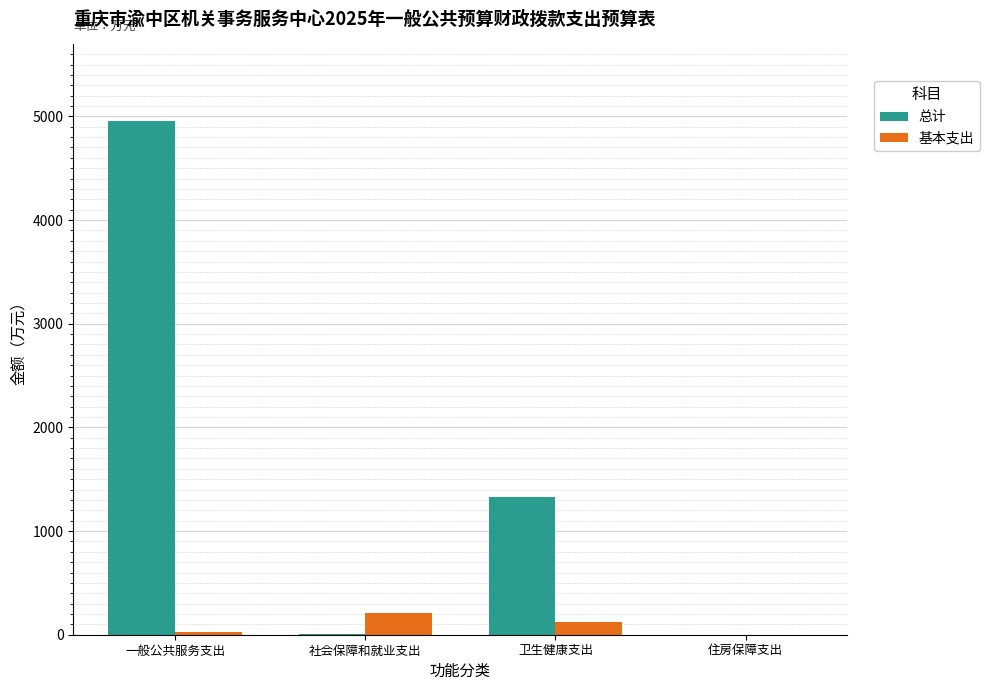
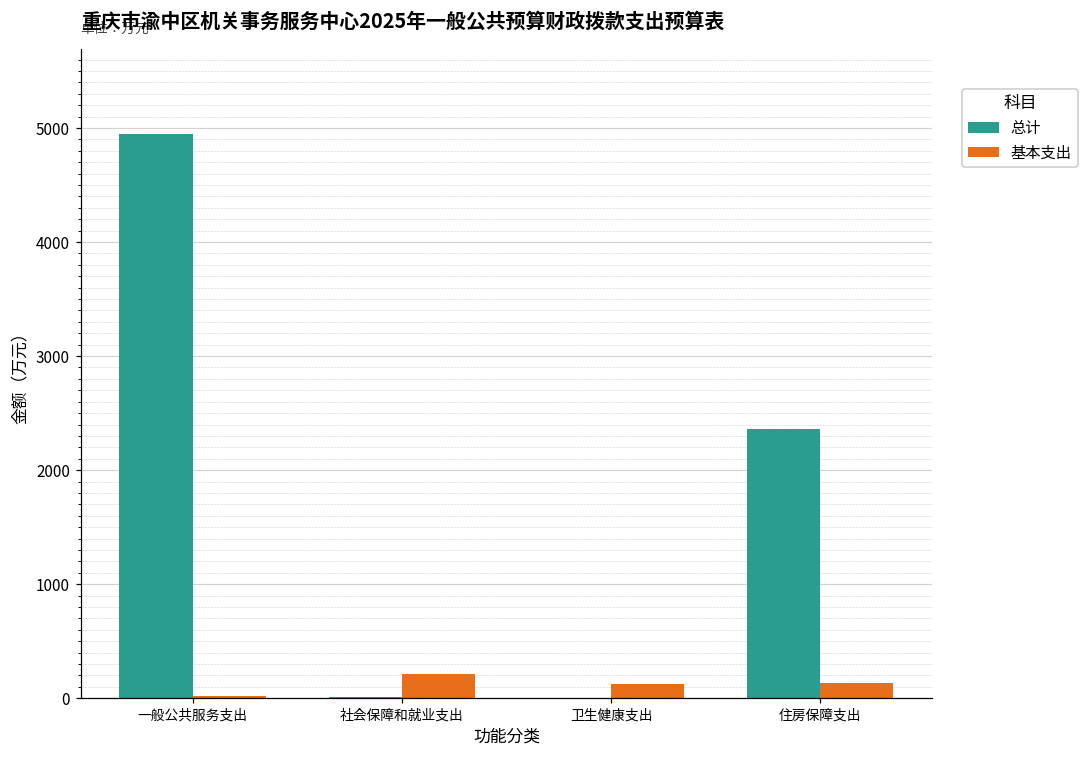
总计, 卫生健康支出: 1330 -> 0
总计, 住房保障支出: 0 -> 2360
基本支出, 住房保障支出: 0 -> 130
